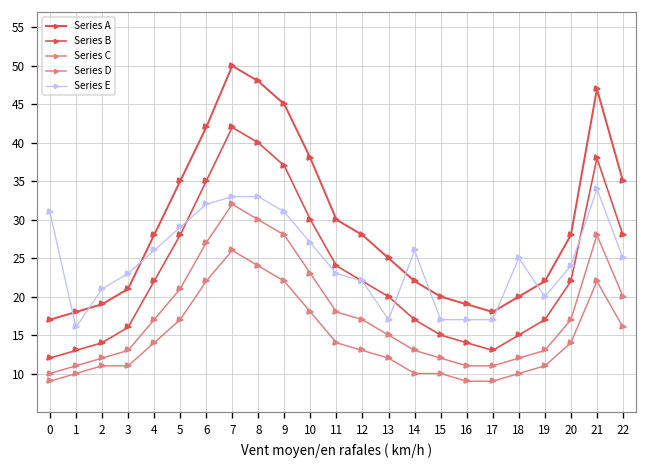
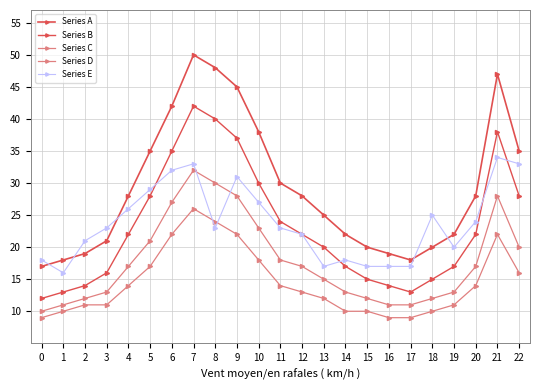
Series E, 0: 31 -> 18
Series E, 8: 33 -> 23
Series E, 14: 26 -> 18
Series E, 22: 25 -> 33
